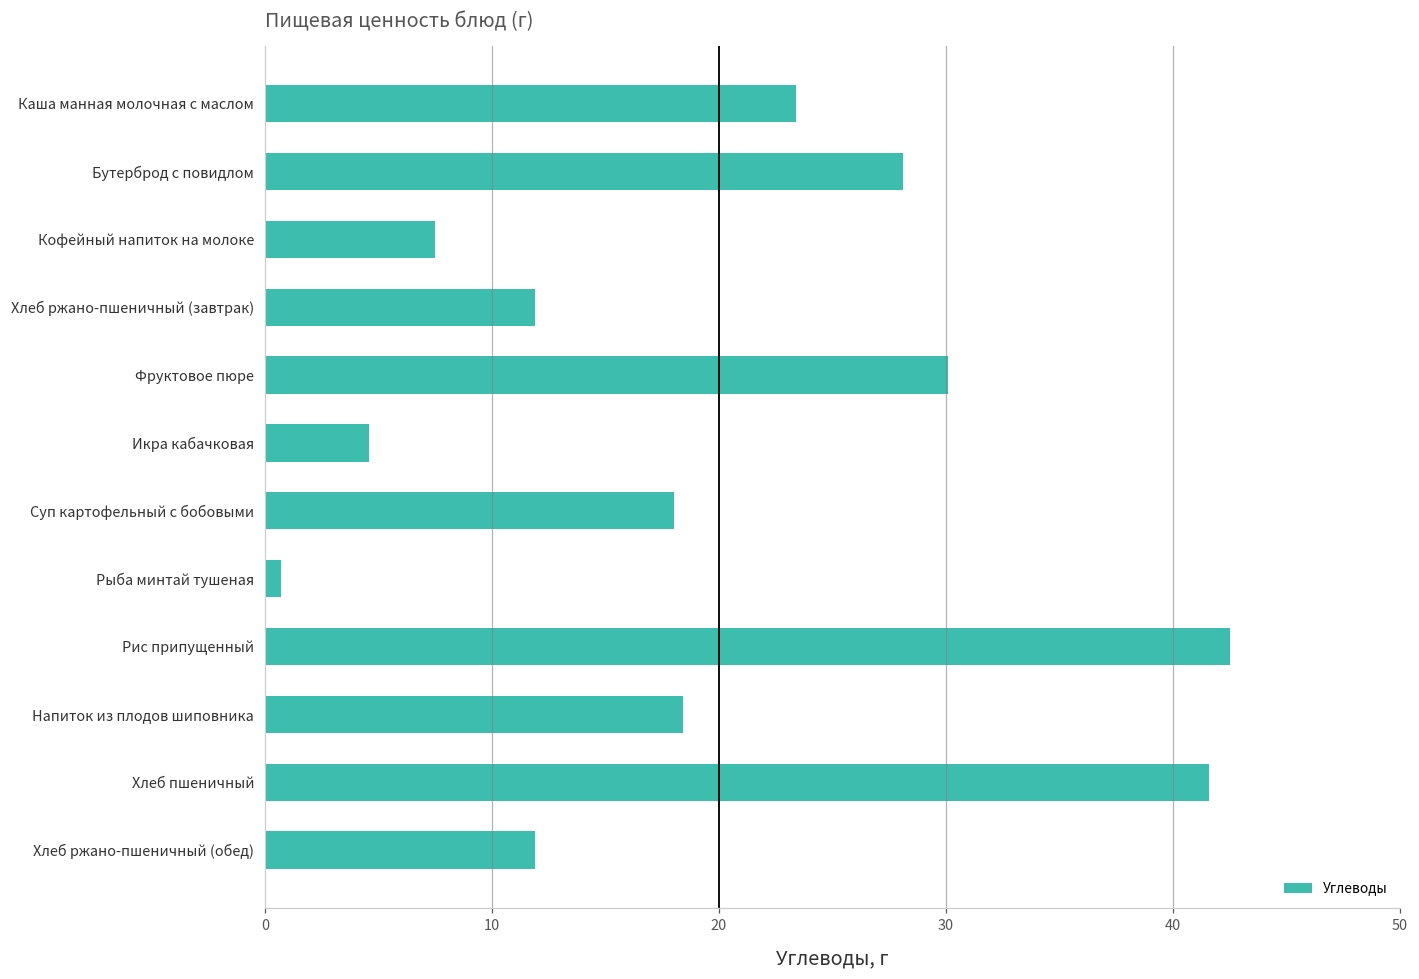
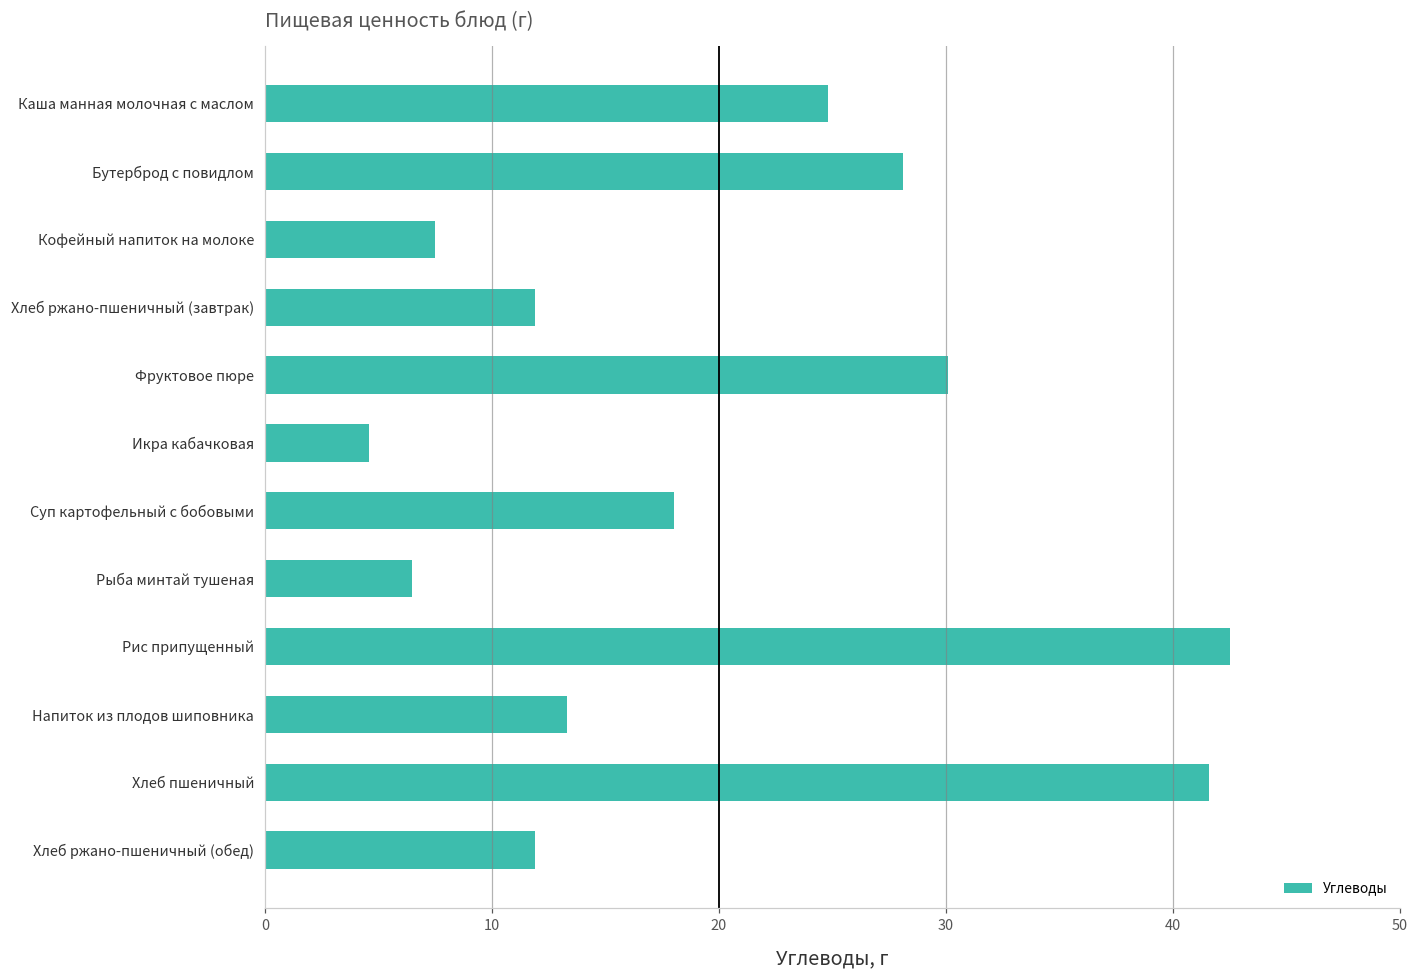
Каша манная молочная с маслом: 23.4 -> 24.8
Рыба минтай тушеная: 0.7 -> 6.5
Напиток из плодов шиповника: 18.4 -> 13.3
